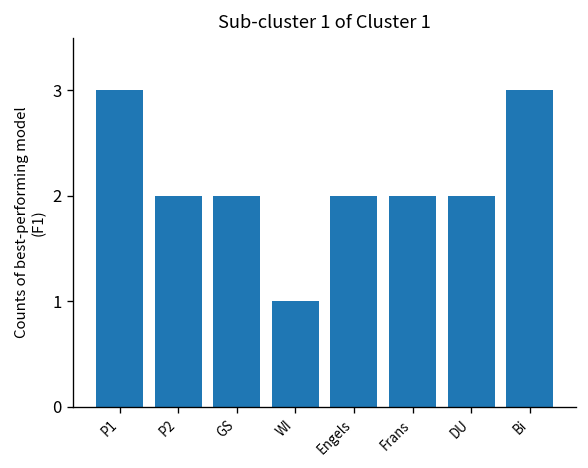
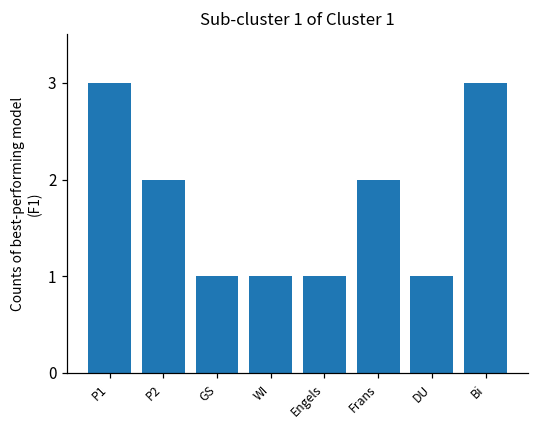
GS: 2 -> 1
Engels: 2 -> 1
DU: 2 -> 1
